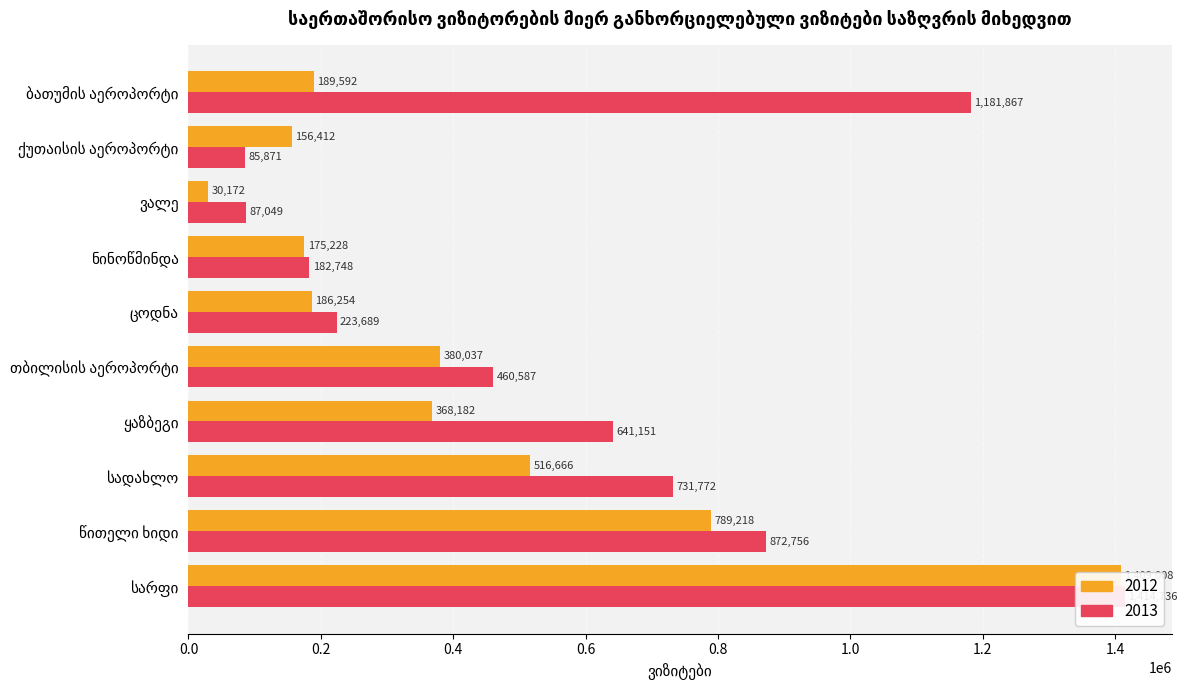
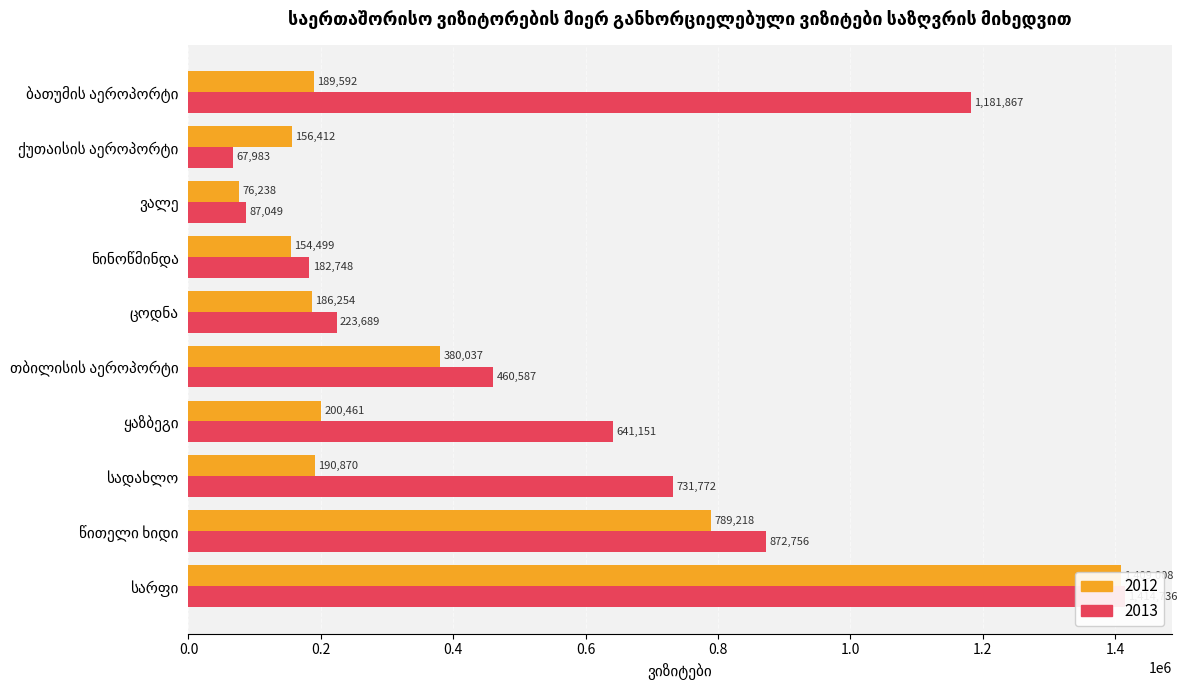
2013, ქუთაისის აეროპორტი: 85,871 -> 67,983
2012, ვალე: 30,172 -> 76,238
2012, ნინოწმინდა: 175,228 -> 154,499
2012, ყაზბეგი: 368,182 -> 200,461
2012, სადახლო: 516,666 -> 190,870
